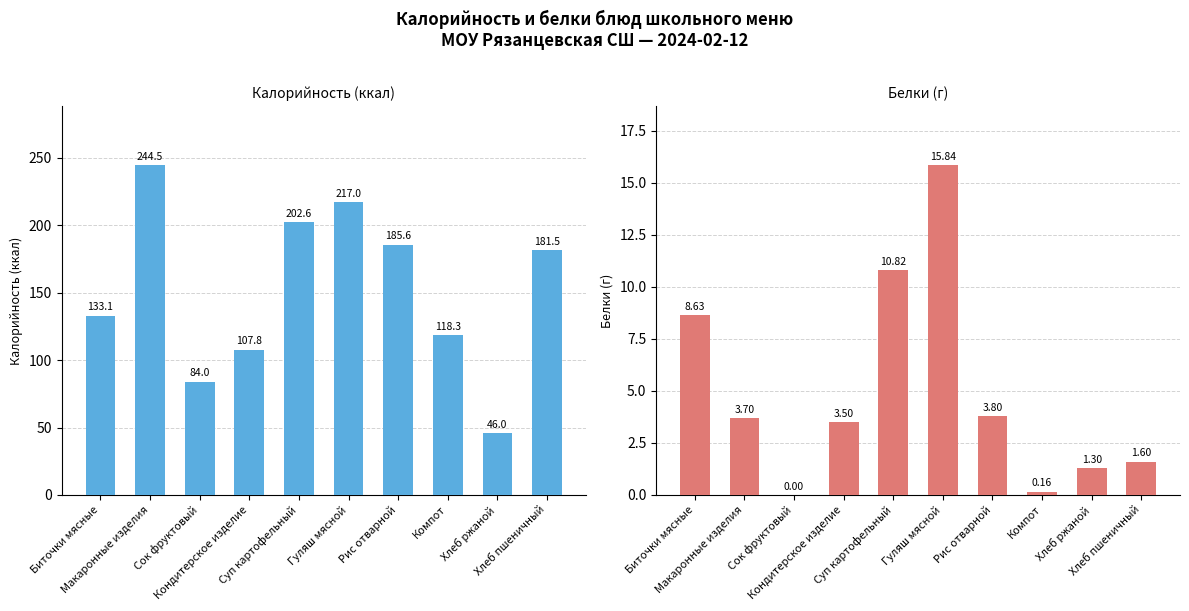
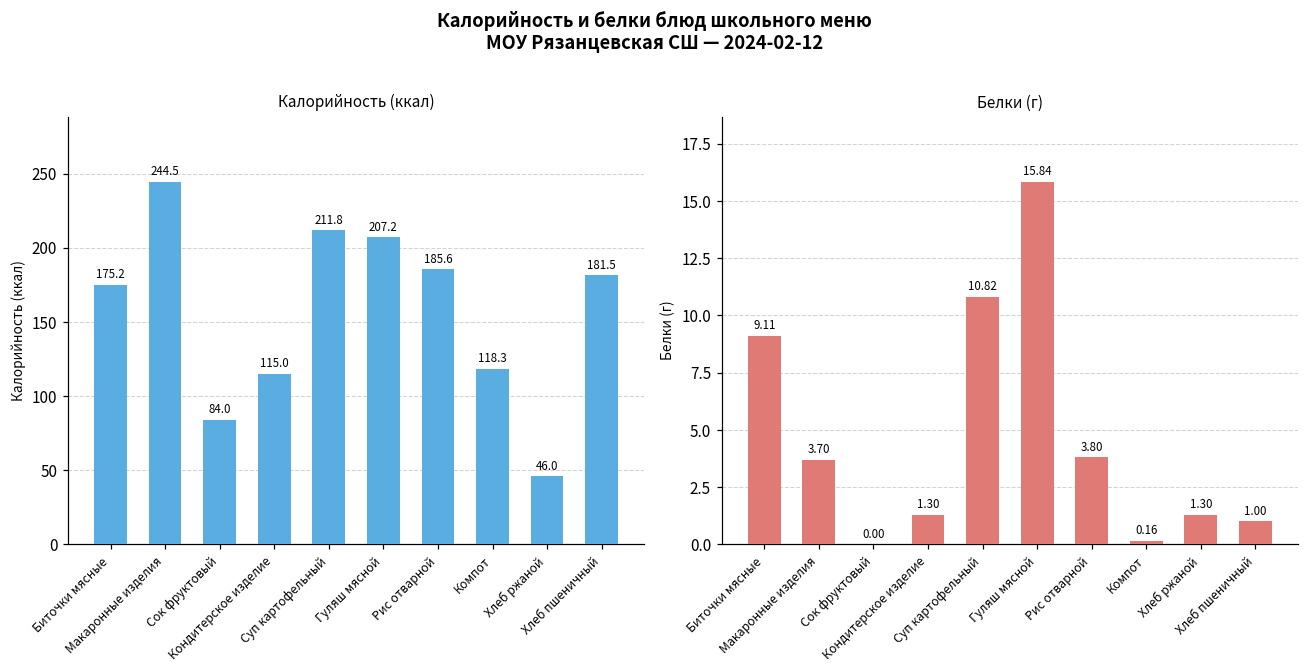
Калорийность (ккал), Биточки мясные: 133.1 -> 175.2
Калорийность (ккал), Кондитерское изделие: 107.8 -> 115.0
Калорийность (ккал), Суп картофельный: 202.6 -> 211.8
Калорийность (ккал), Гуляш мясной: 217.0 -> 207.2
Белки (г), Биточки мясные: 8.63 -> 9.11
Белки (г), Кондитерское изделие: 3.50 -> 1.30
Белки (г), Хлеб пшеничный: 1.60 -> 1.00
